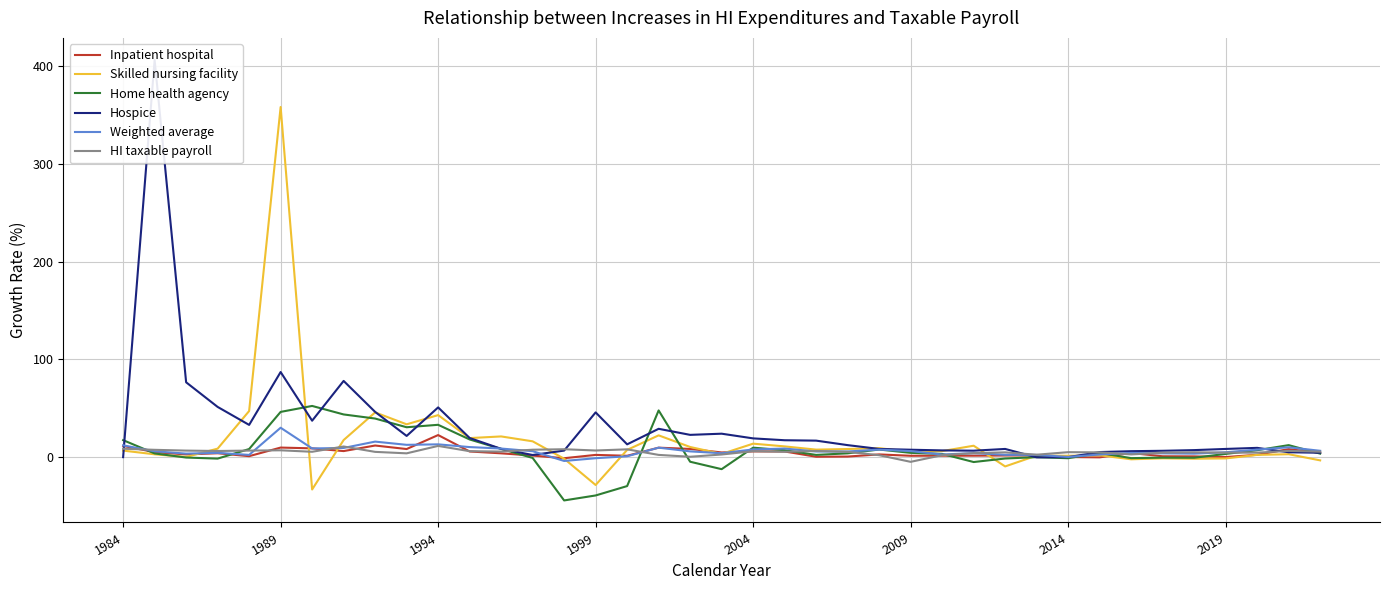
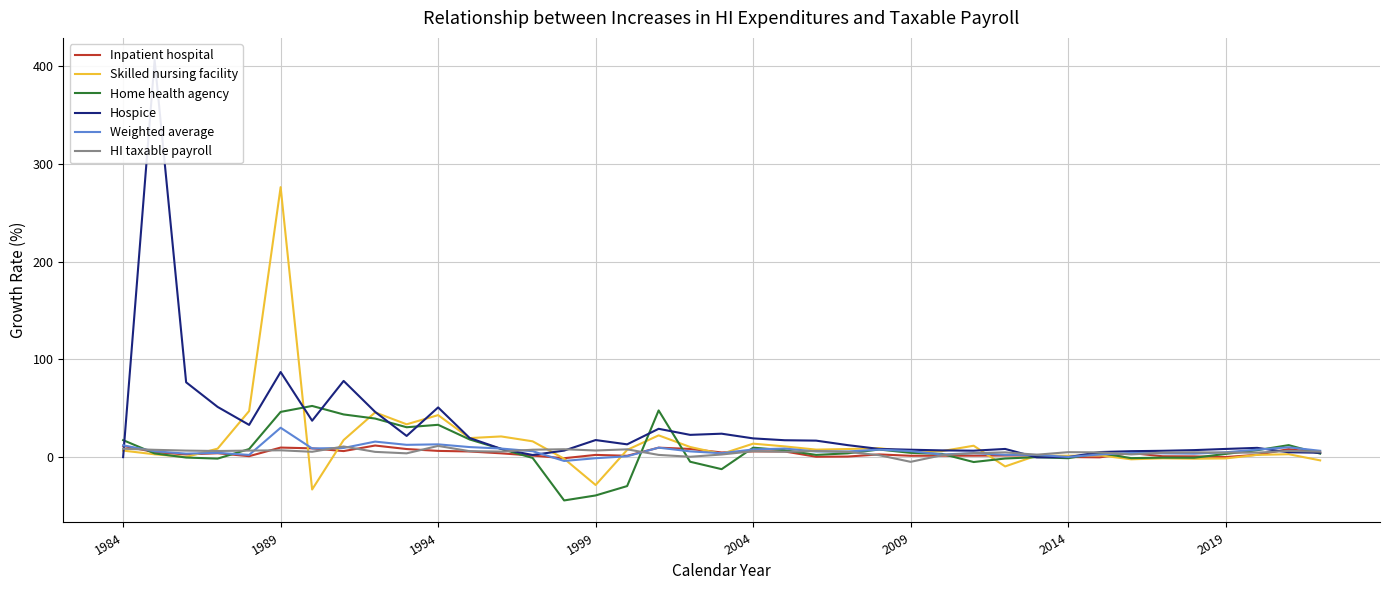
Skilled nursing facility, 1989: 360 -> 280
Inpatient hospital, 1994: 20 -> 10
Hospice, 1999: 50 -> 20
